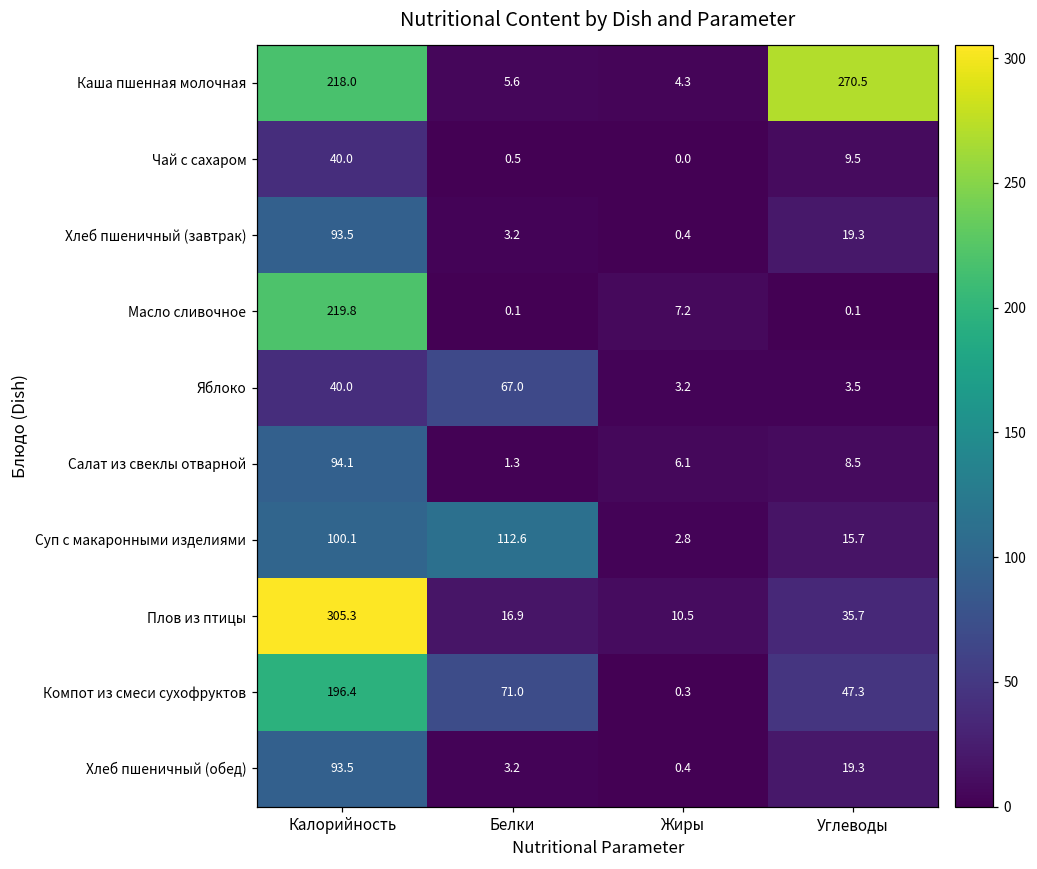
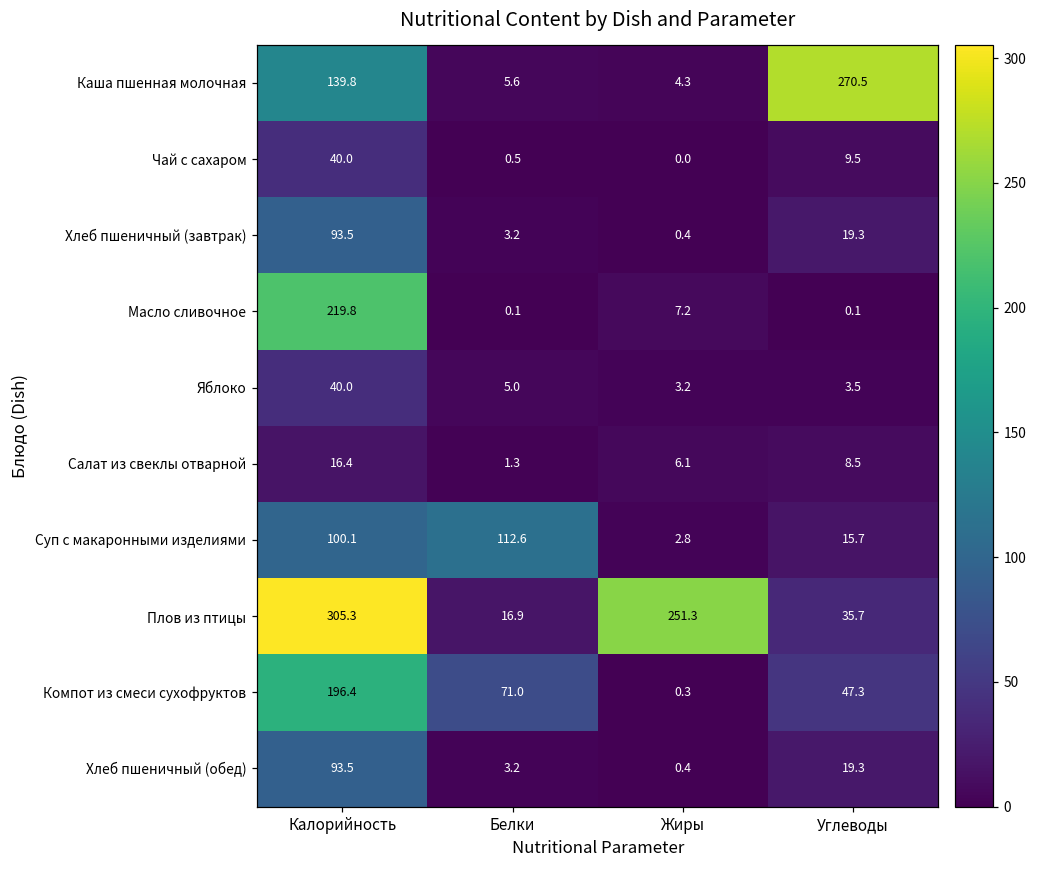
Каша пшенная молочная, Калорийность: 218.0 -> 139.8
Яблоко, Белки: 67.0 -> 5.0
Салат из свеклы отварной, Калорийность: 94.1 -> 16.4
Плов из птицы, Жиры: 10.5 -> 251.3
